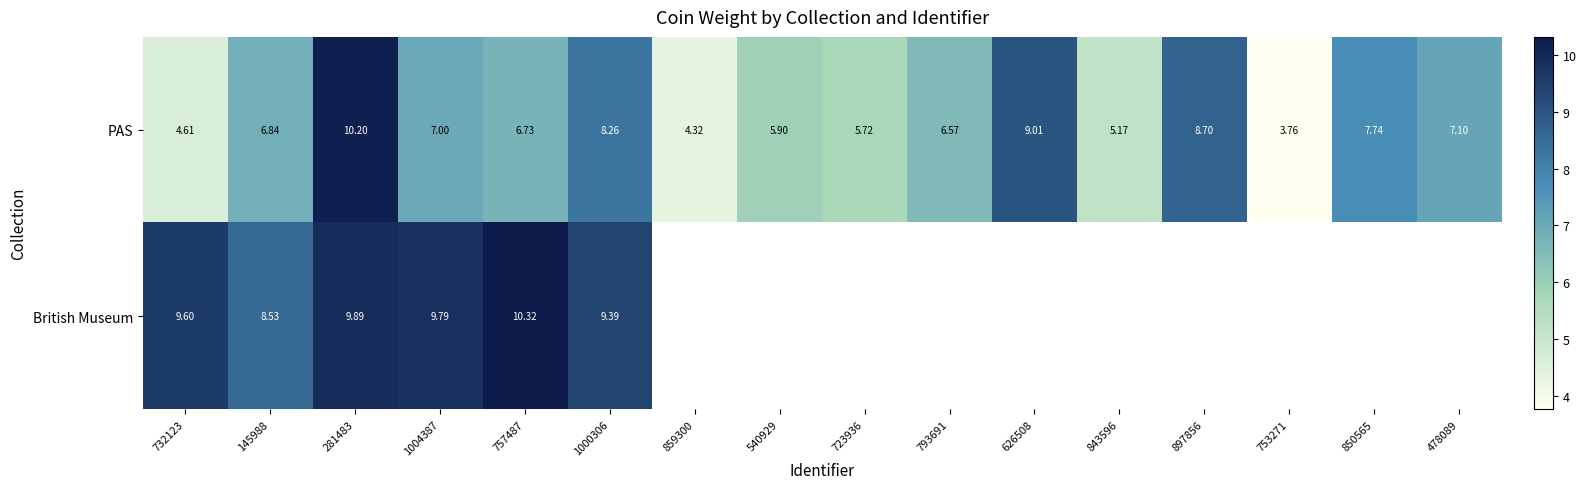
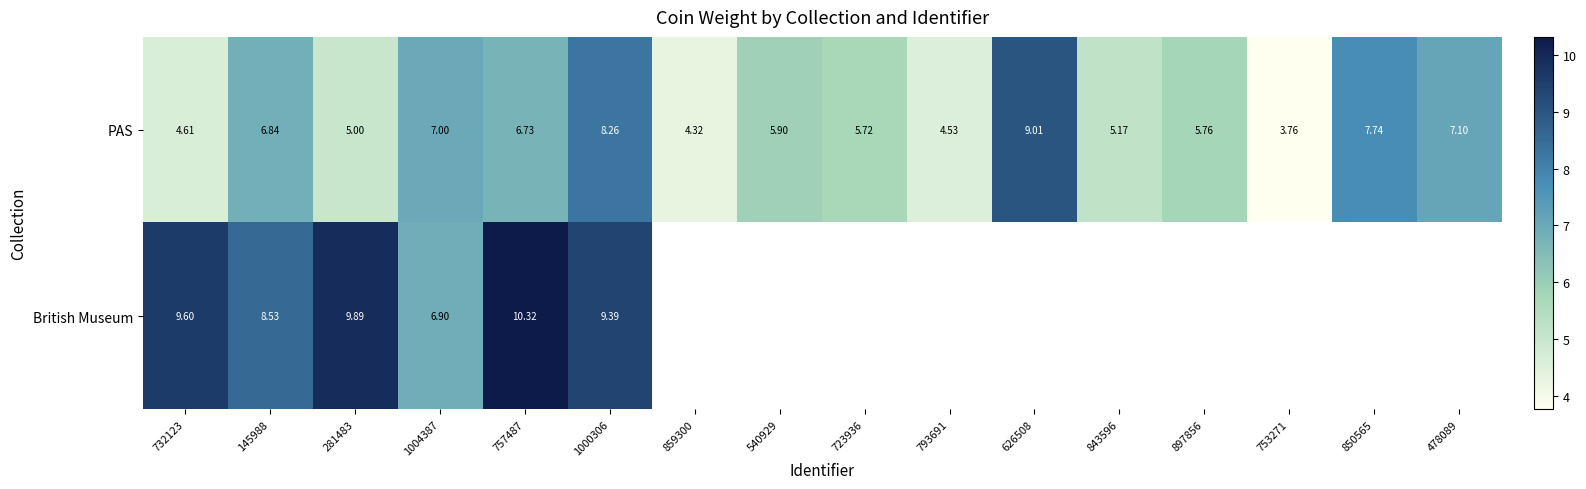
PAS, 281483: 10.20 -> 5.00
PAS, 793691: 6.57 -> 4.53
PAS, 897856: 8.70 -> 5.76
British Museum, 1004387: 9.79 -> 6.90
